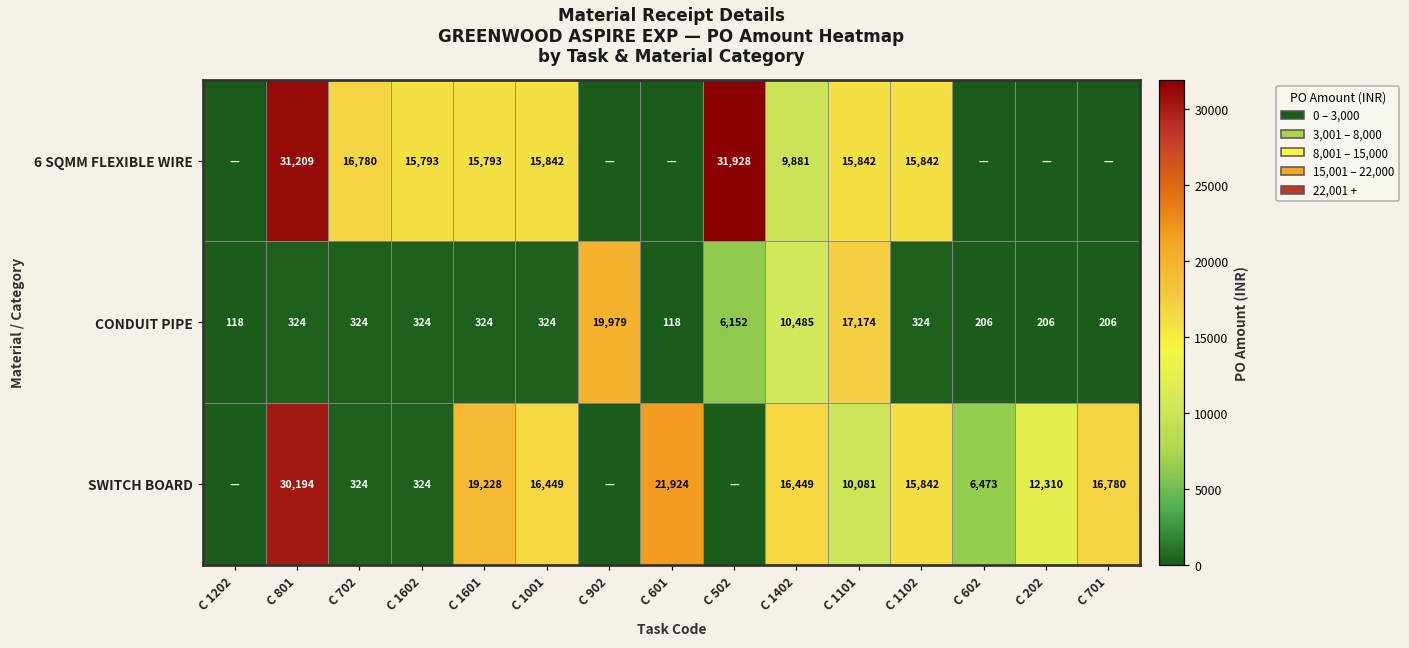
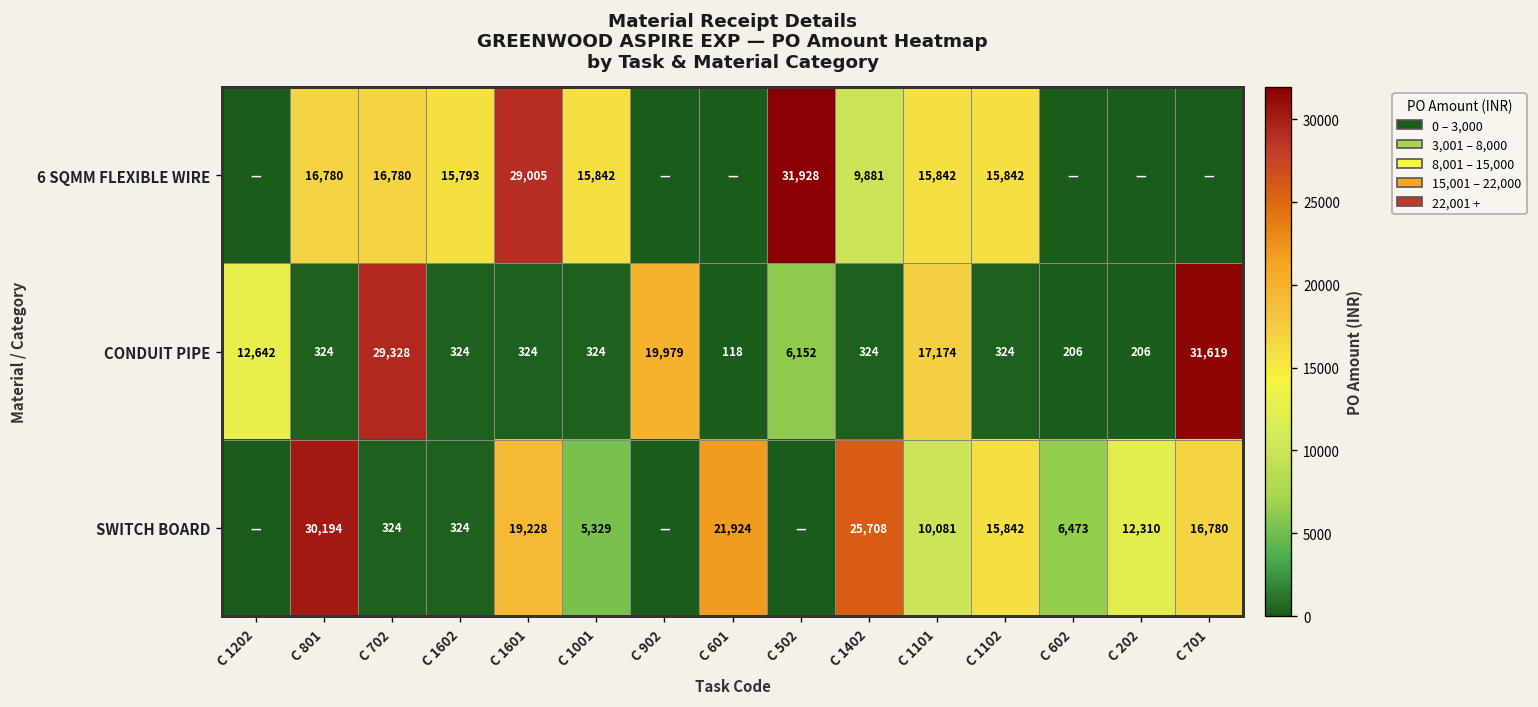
6 SQMM FLEXIBLE WIRE, C 801: 31,209 -> 16,780
6 SQMM FLEXIBLE WIRE, C 1601: 15,793 -> 29,005
CONDUIT PIPE, C 1202: 118 -> 12,642
CONDUIT PIPE, C 702: 324 -> 29,328
CONDUIT PIPE, C 1402: 10,485 -> 324
CONDUIT PIPE, C 701: 206 -> 31,619
SWITCH BOARD, C 1001: 16,449 -> 5,329
SWITCH BOARD, C 1402: 16,449 -> 25,708
